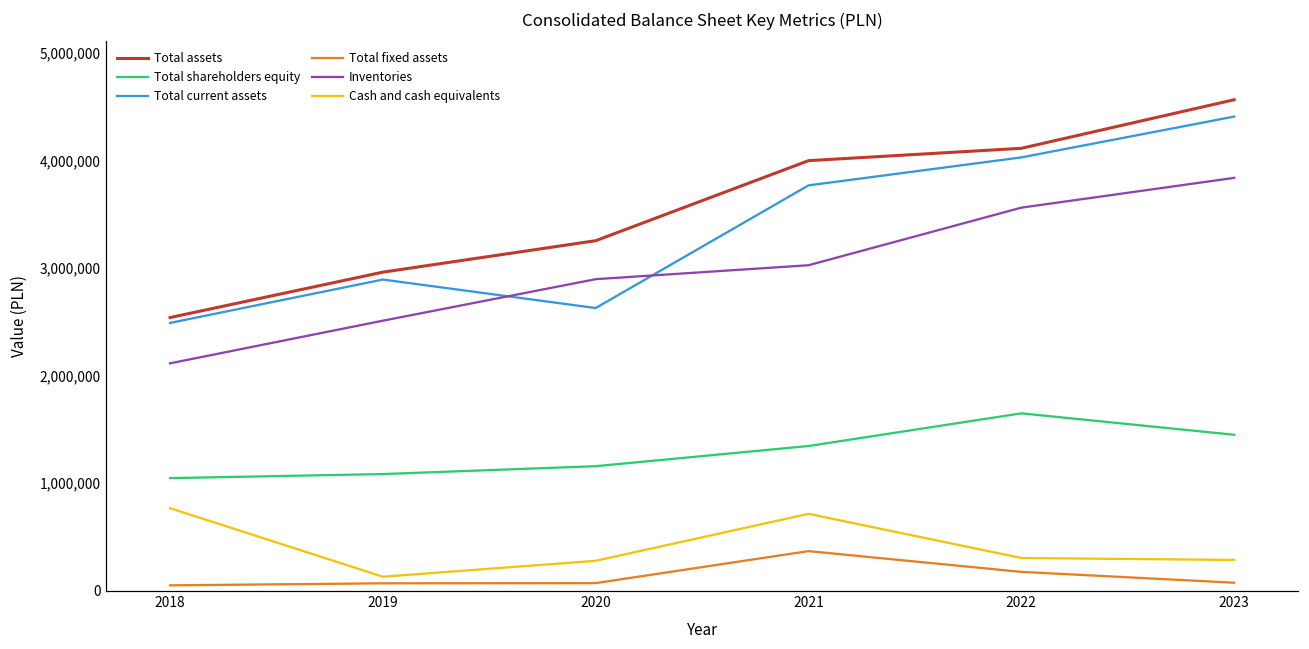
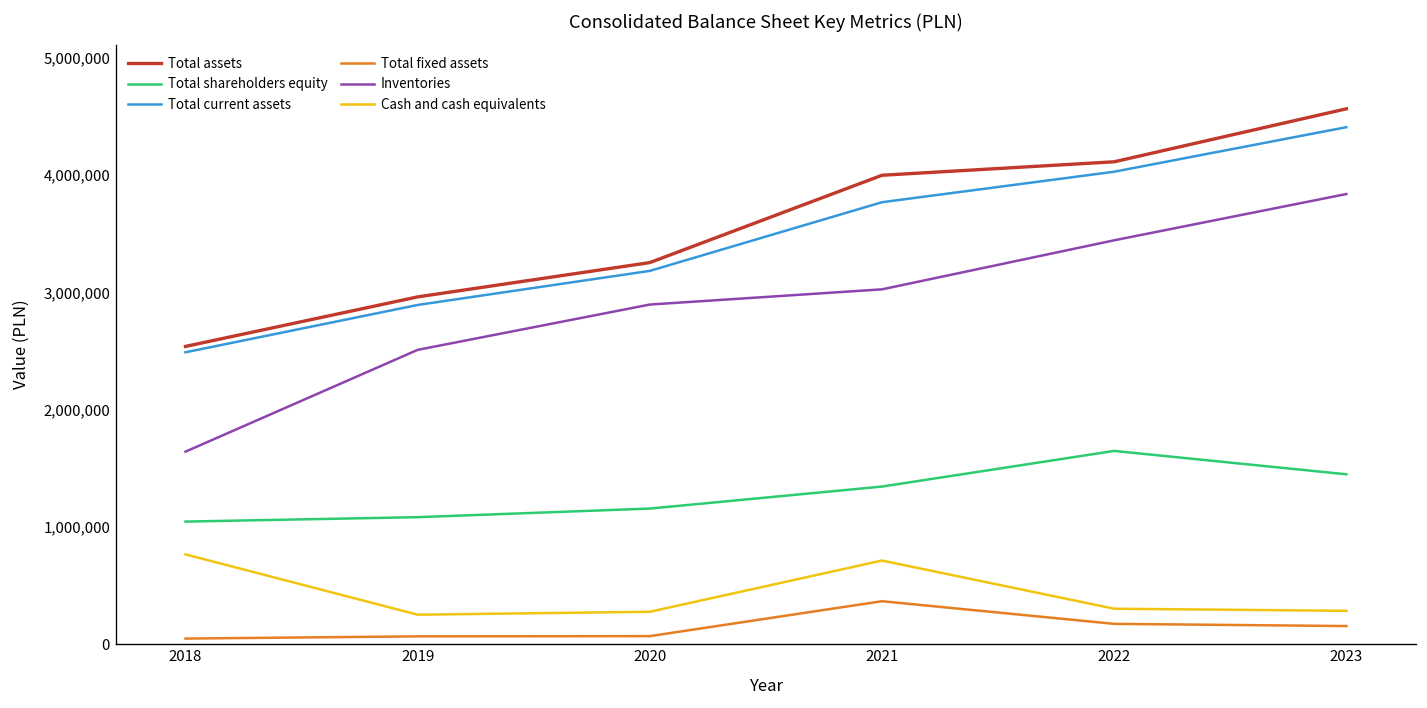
Inventories, 2018: 2,100,000 -> 1,600,000
Cash and cash equivalents, 2019: 100,000 -> 300,000
Total current assets, 2020: 2,600,000 -> 3,200,000
Inventories, 2022: 3,600,000 -> 3,400,000
Total fixed assets, 2023: 100,000 -> 200,000
